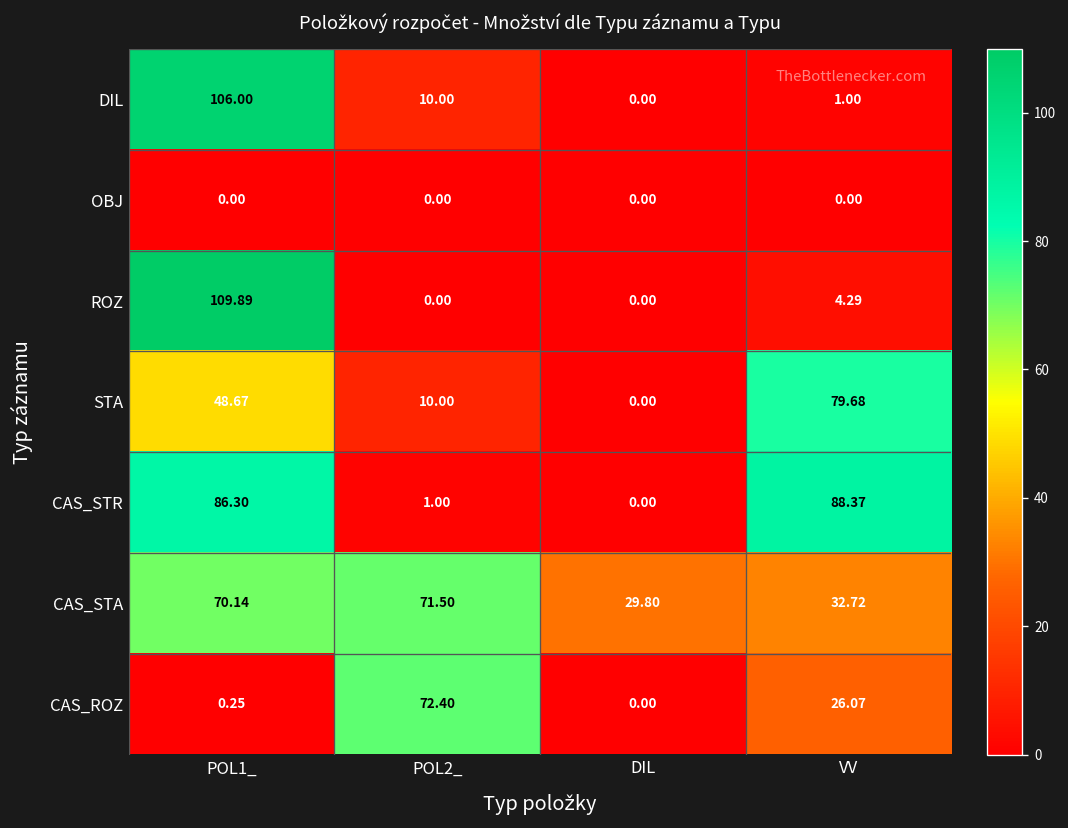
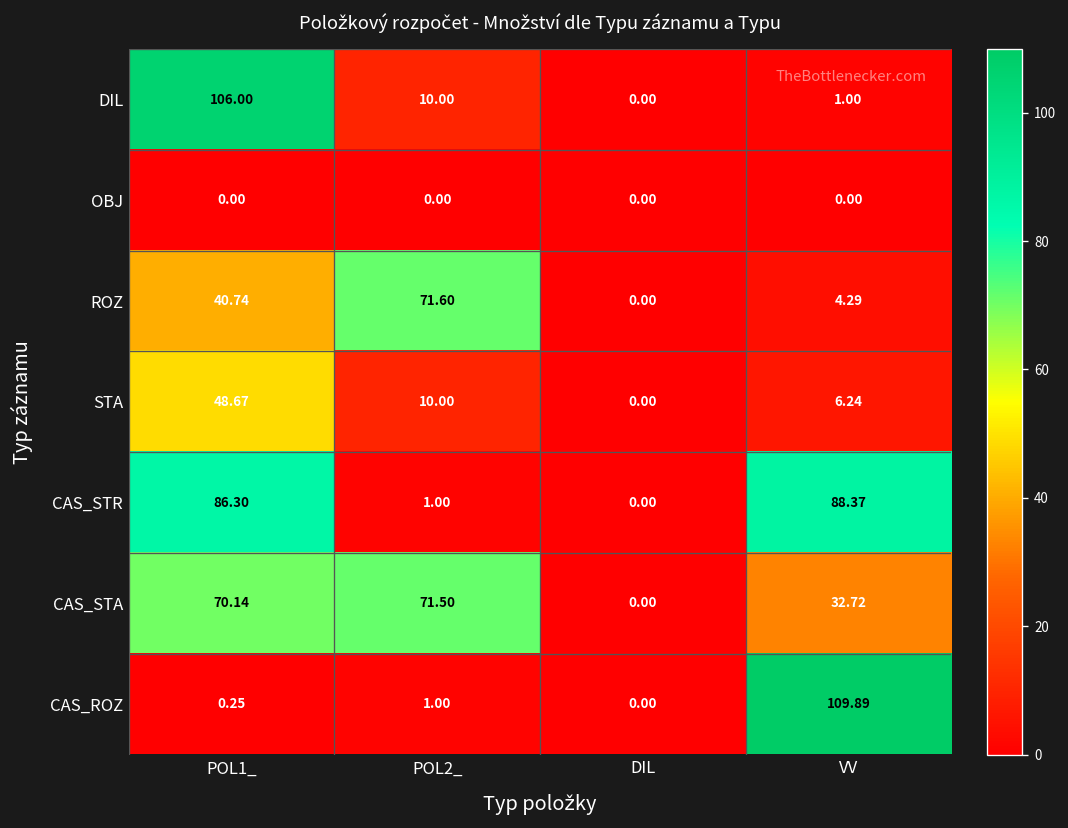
ROZ, POL1_: 109.89 -> 40.74
ROZ, POL2_: 0.00 -> 71.60
STA, VV: 79.68 -> 6.24
CAS_STA, DIL: 29.80 -> 0.00
CAS_ROZ, POL2_: 72.40 -> 1.00
CAS_ROZ, VV: 26.07 -> 109.89
